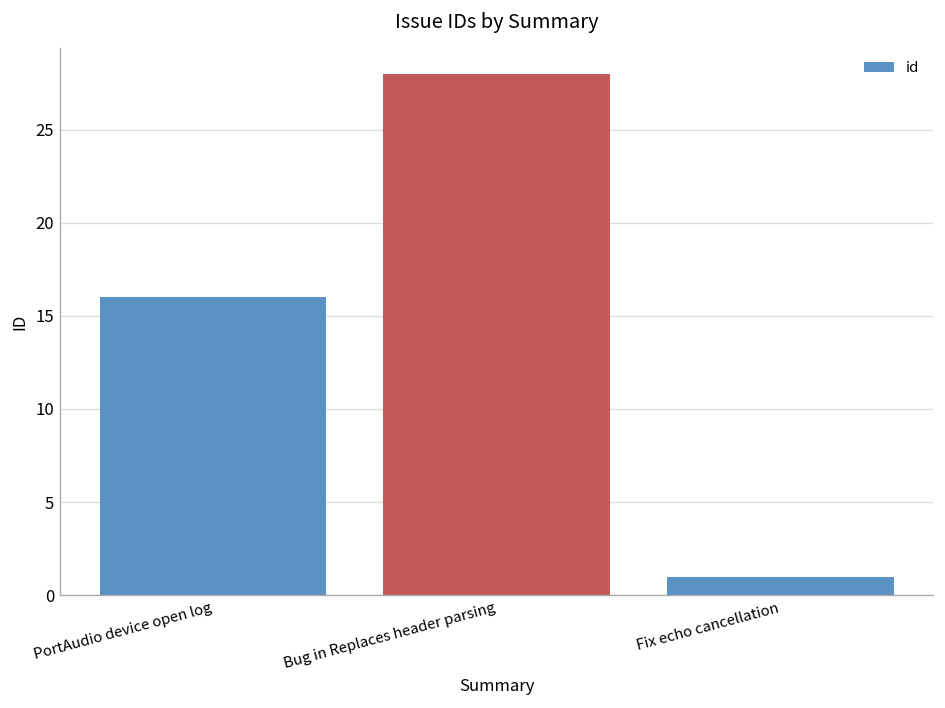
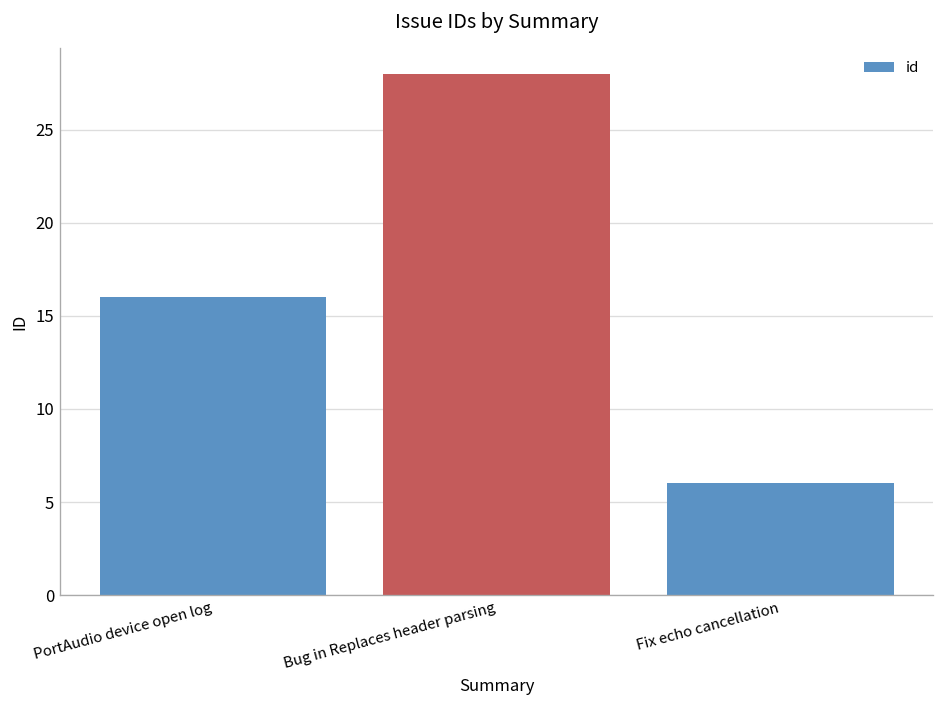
Fix echo cancellation: 1 -> 6
